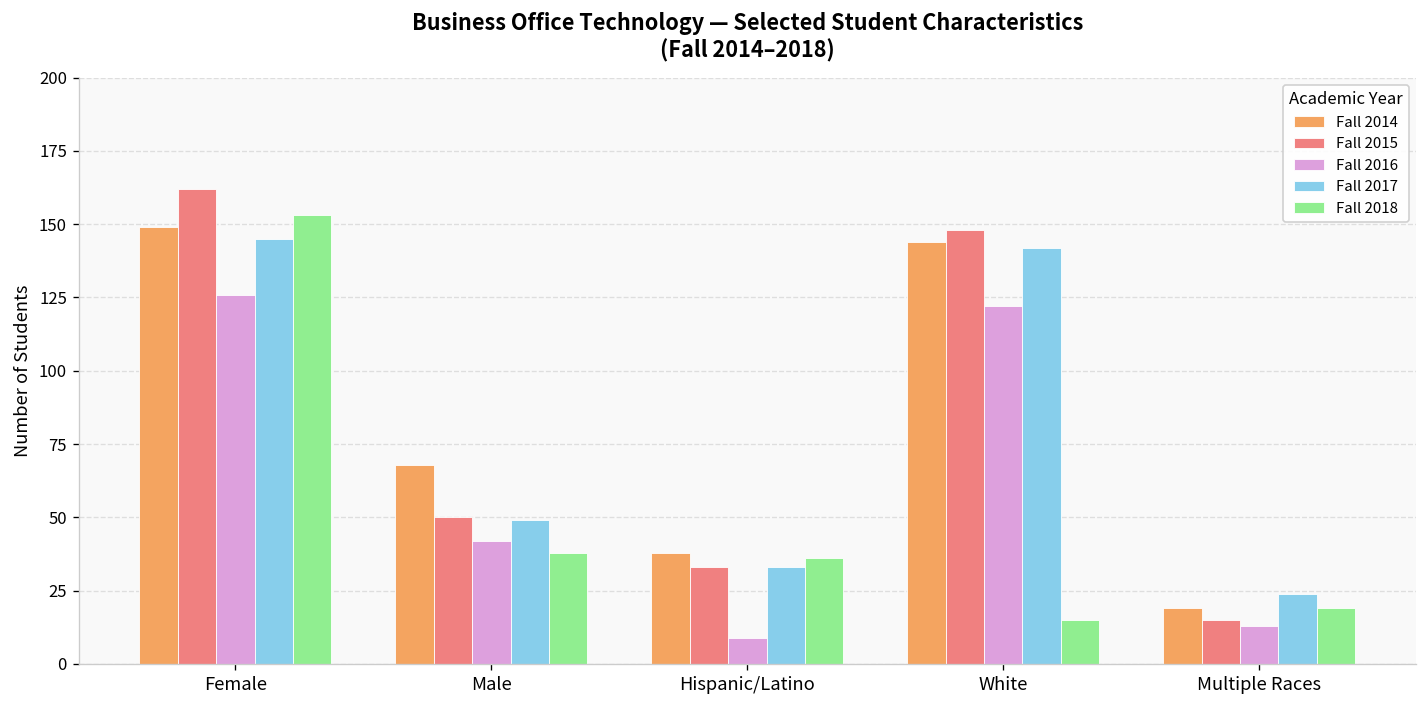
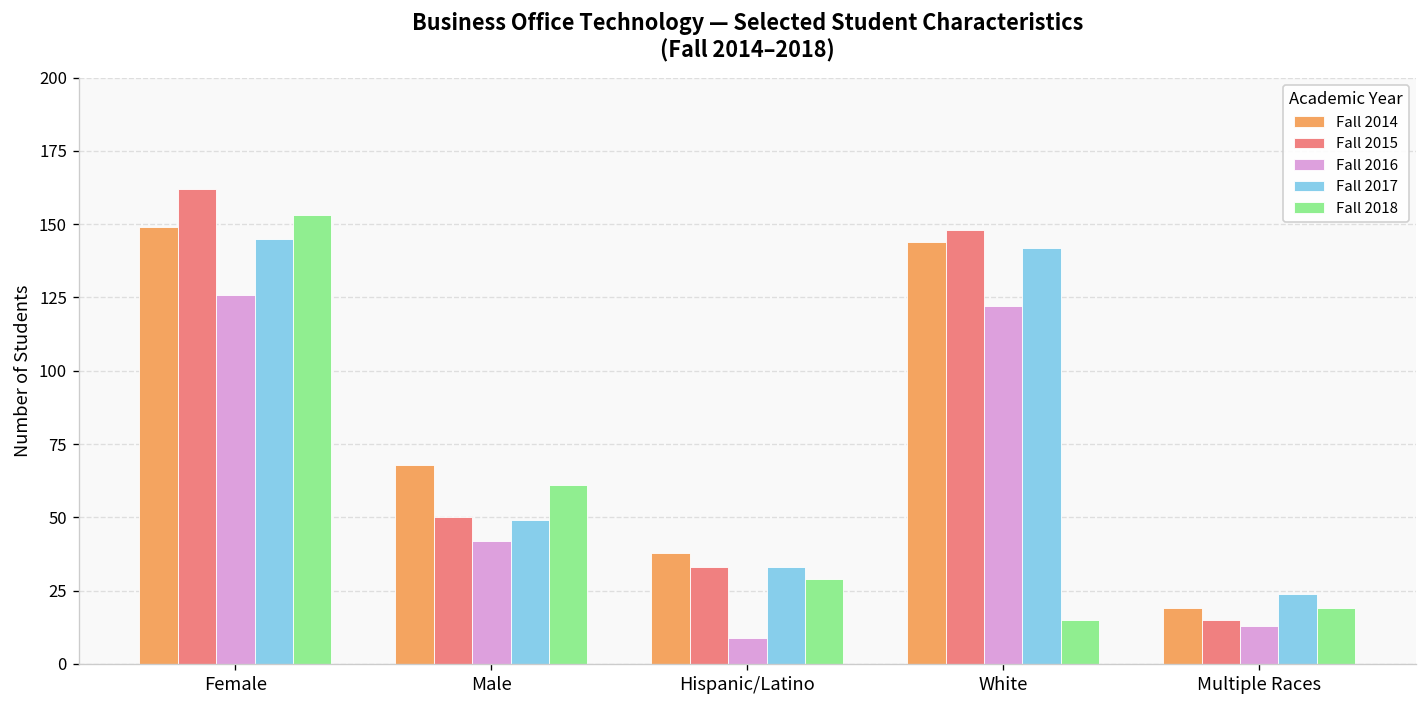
Fall 2018, Male: 38 -> 61
Fall 2018, Hispanic/Latino: 36 -> 29
